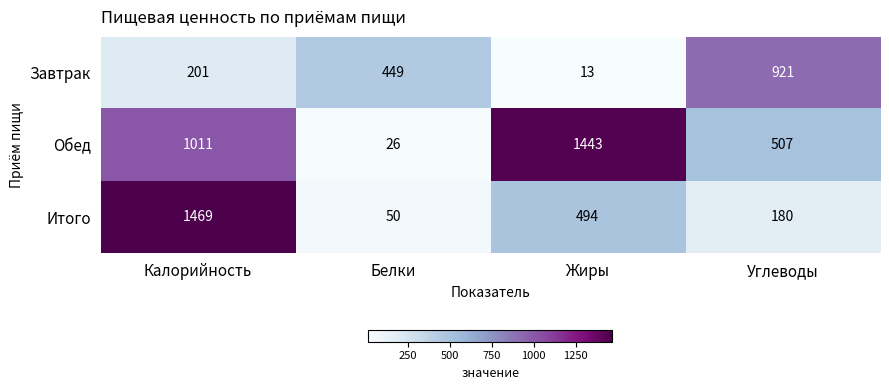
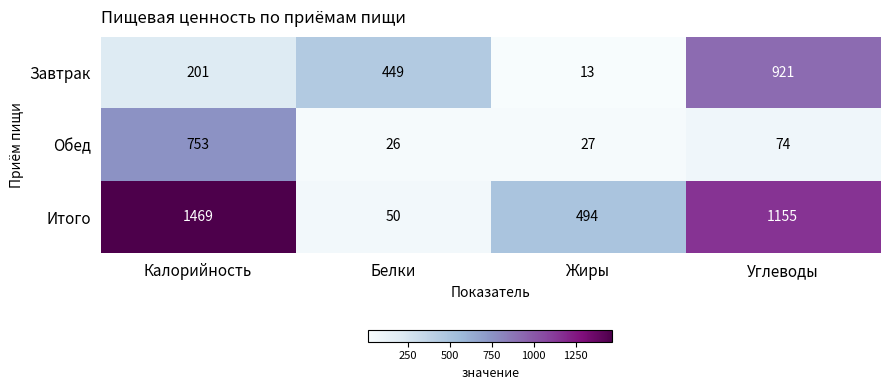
Обед, Калорийность: 1011 -> 753
Обед, Жиры: 1443 -> 27
Обед, Углеводы: 507 -> 74
Итого, Углеводы: 180 -> 1155
